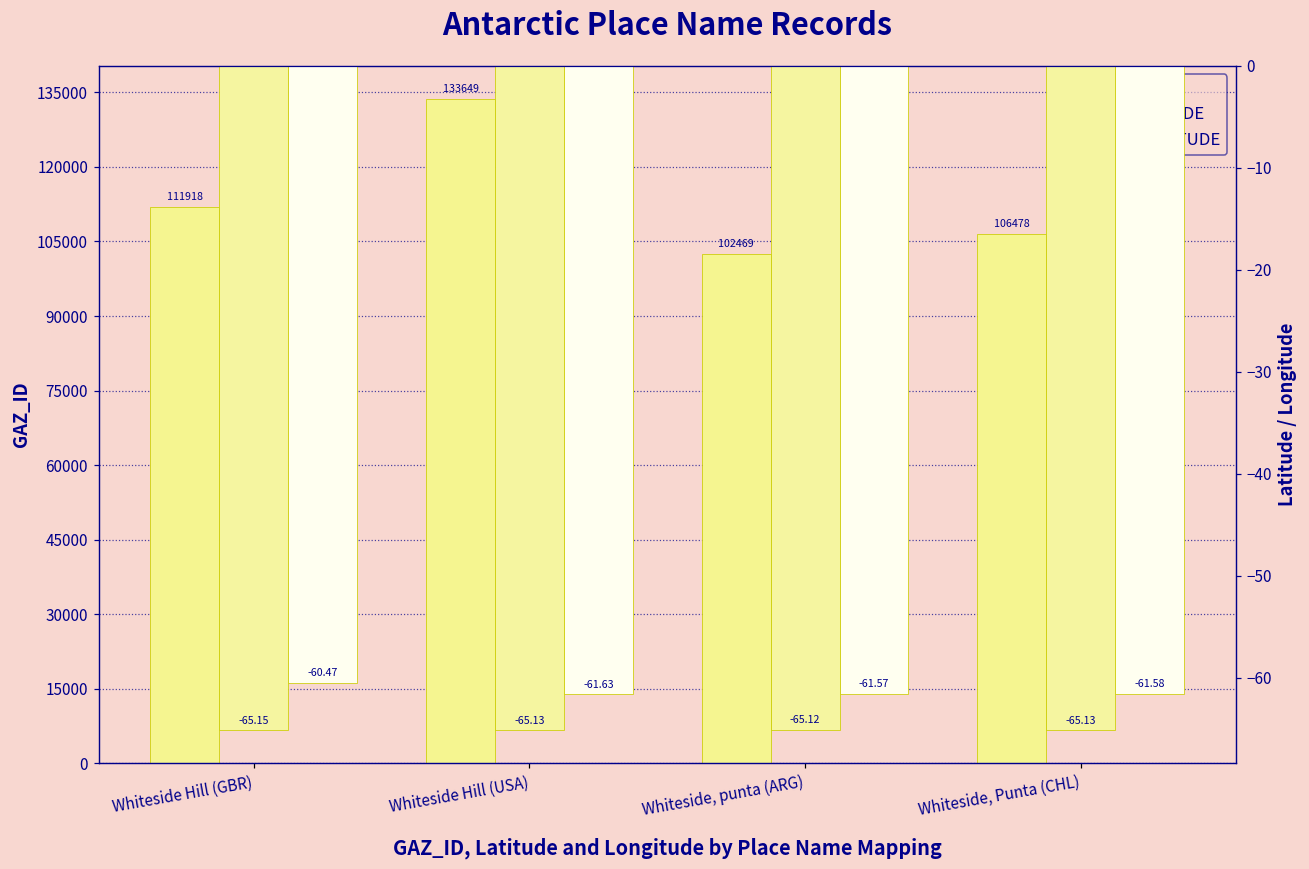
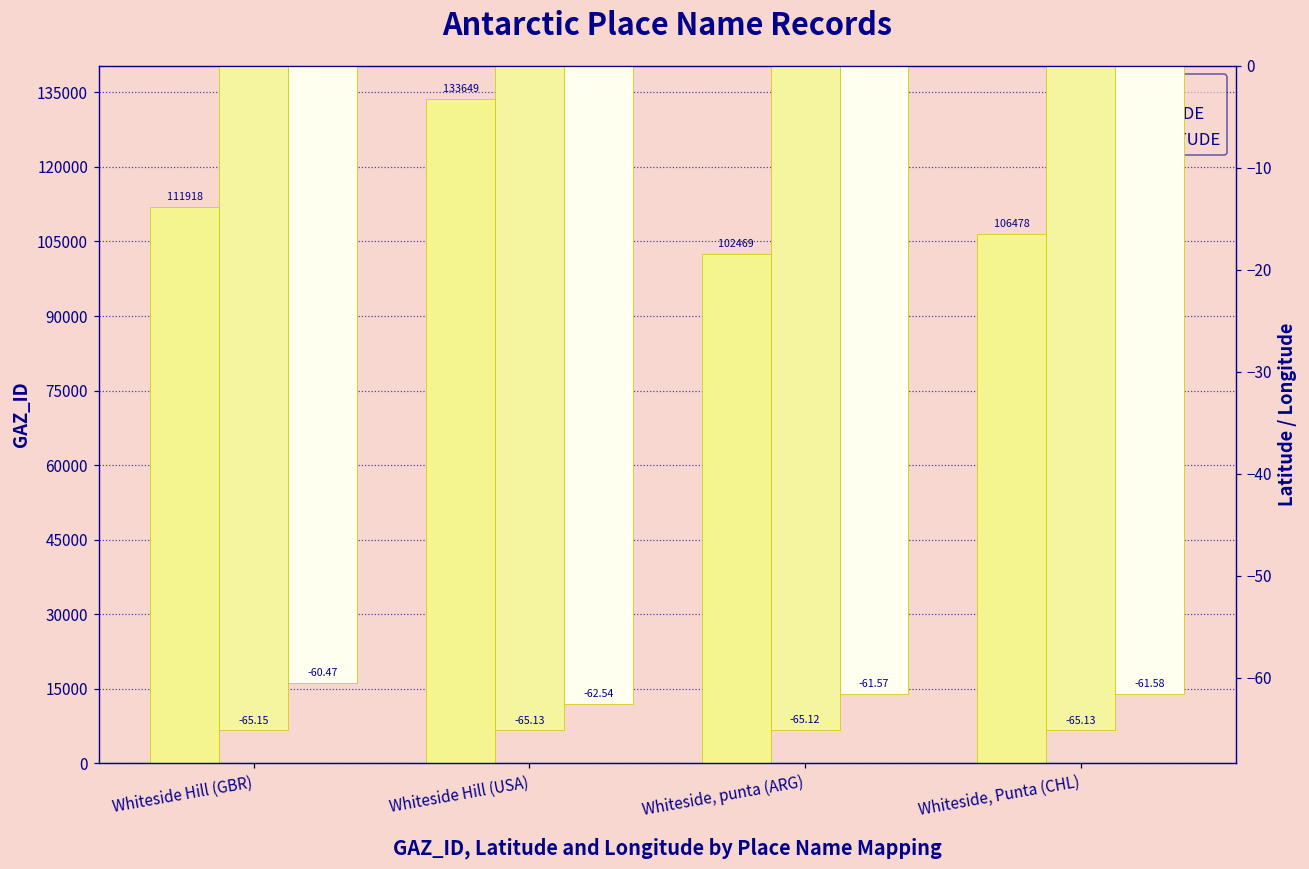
LONGITUDE, Whiteside Hill (USA): -61.63 -> -62.54
